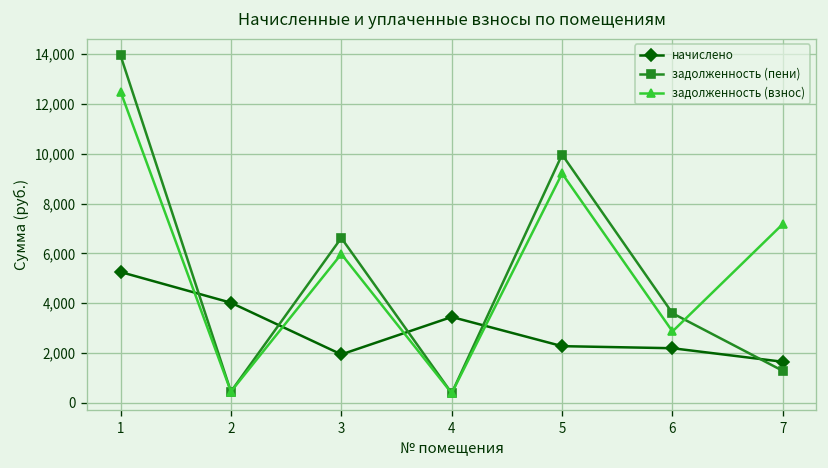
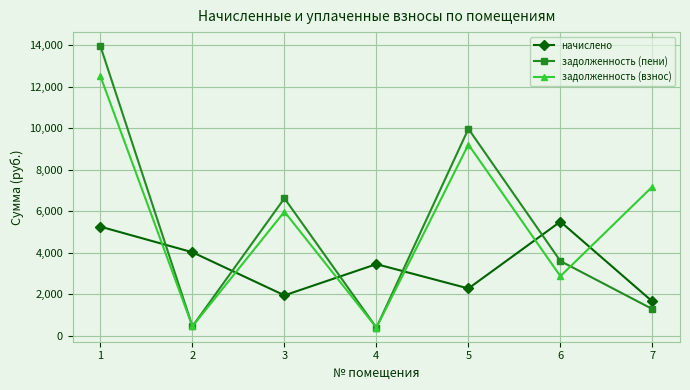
начислено, 6: 2,200 -> 5,500
